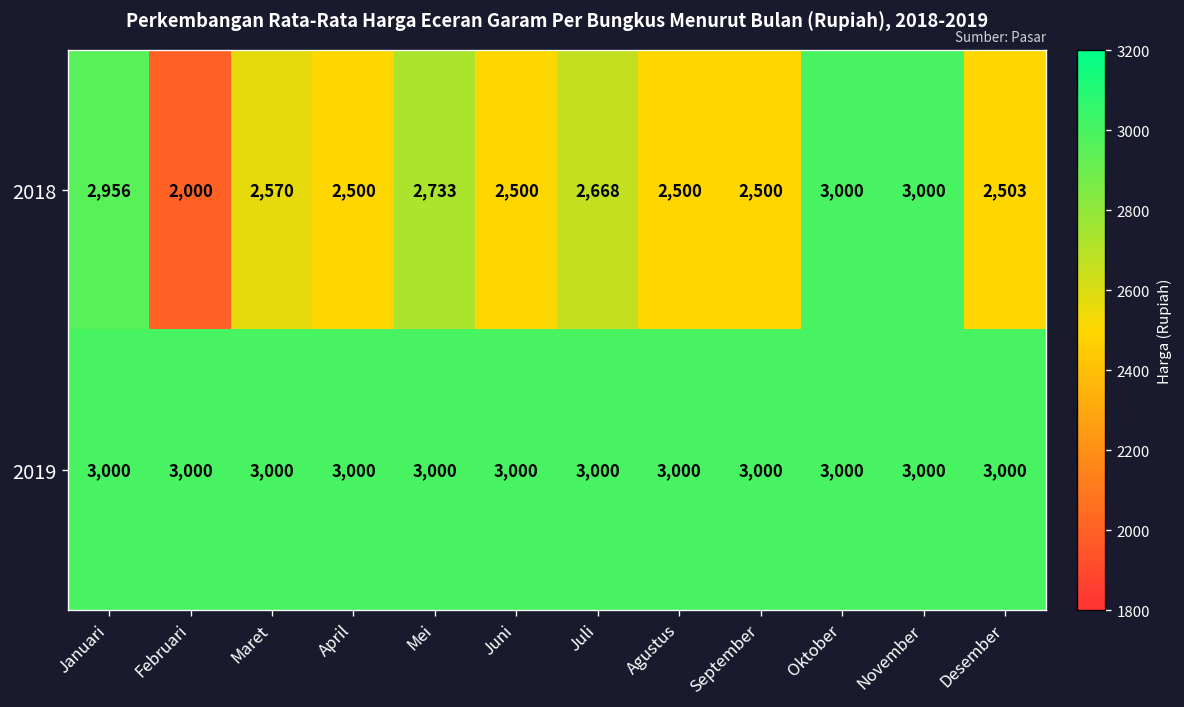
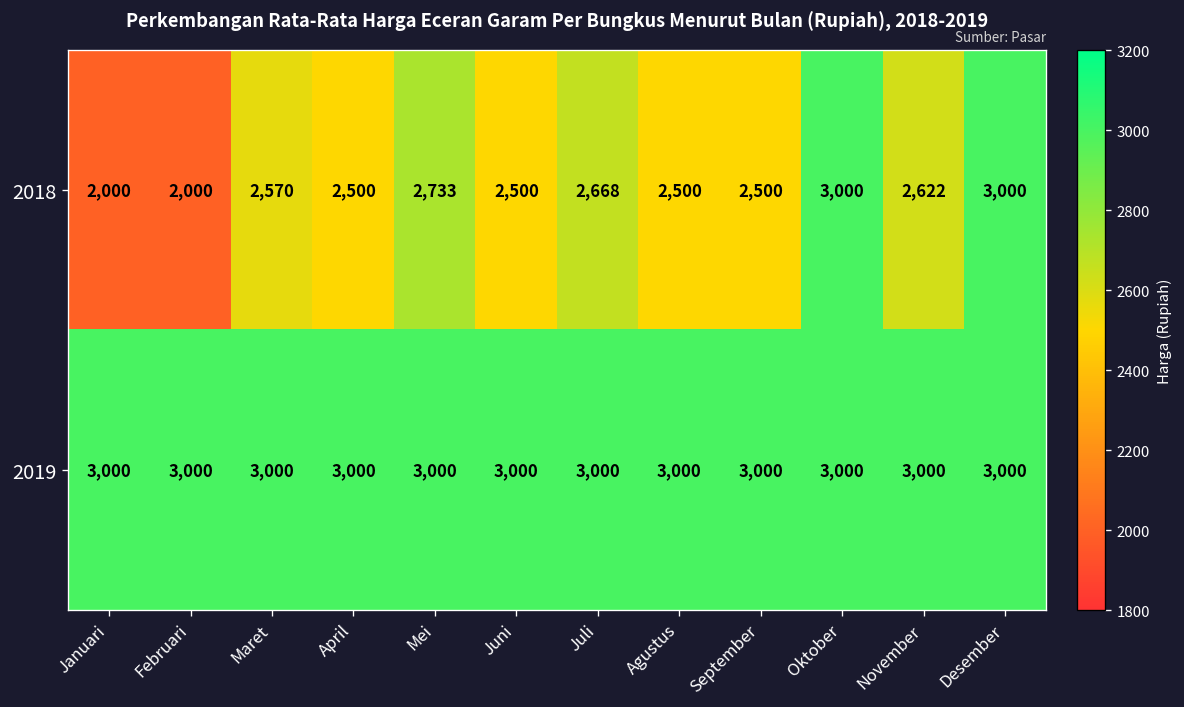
2018, Januari: 2,956 -> 2,000
2018, November: 3,000 -> 2,622
2018, Desember: 2,503 -> 3,000
